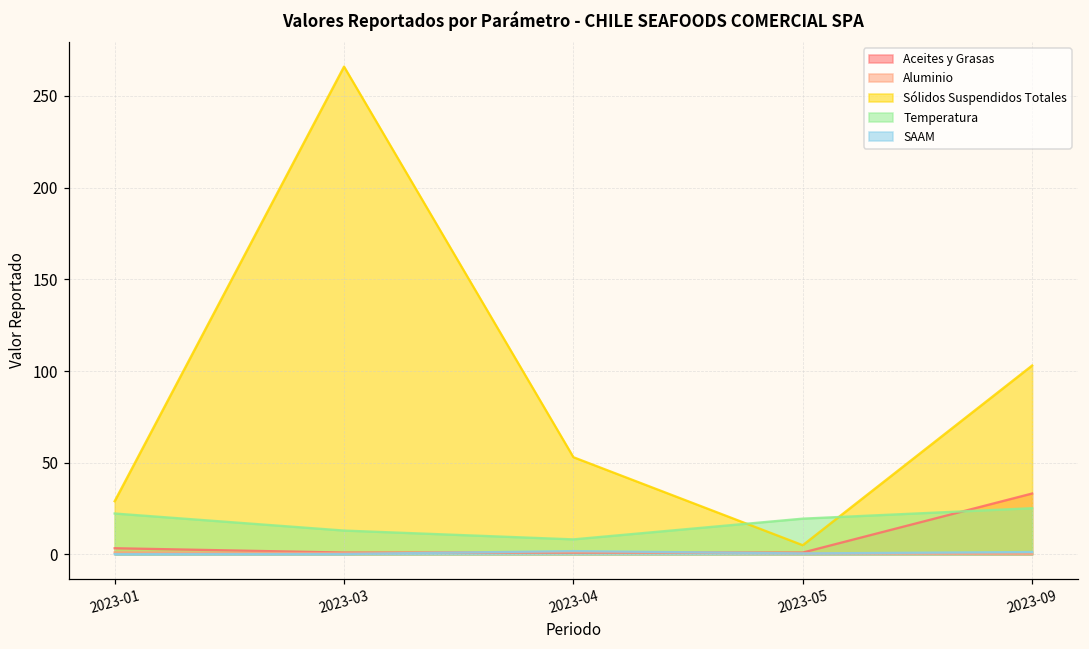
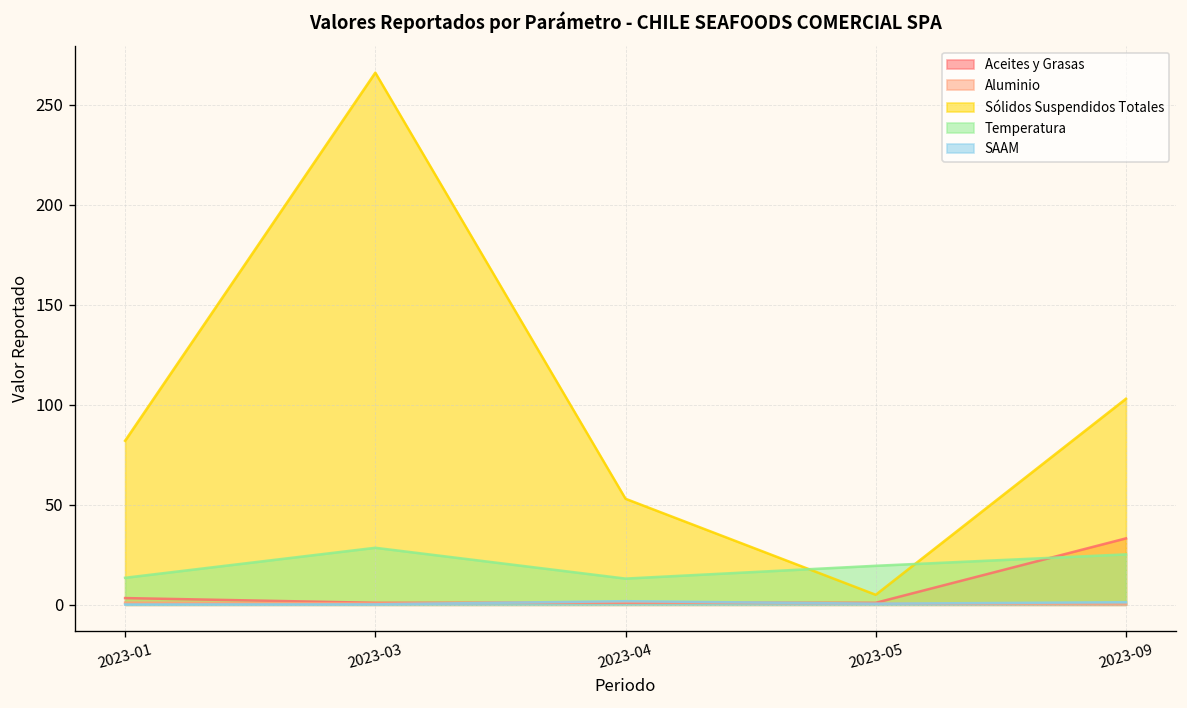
Sólidos Suspendidos Totales, 2023-01: 29 -> 82
Temperatura, 2023-01: 22 -> 14
Temperatura, 2023-03: 13 -> 29
Temperatura, 2023-04: 8 -> 13
